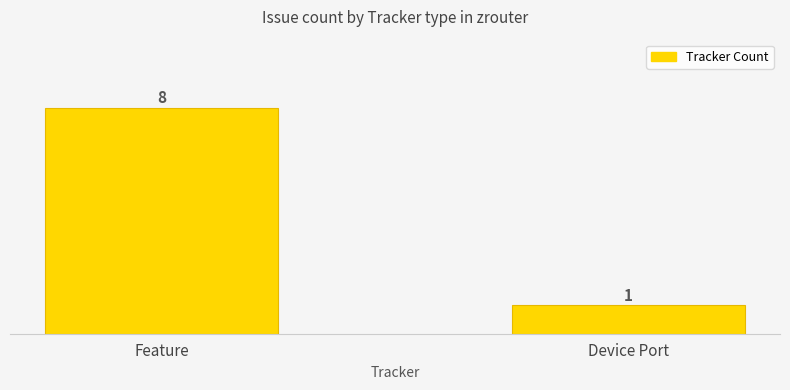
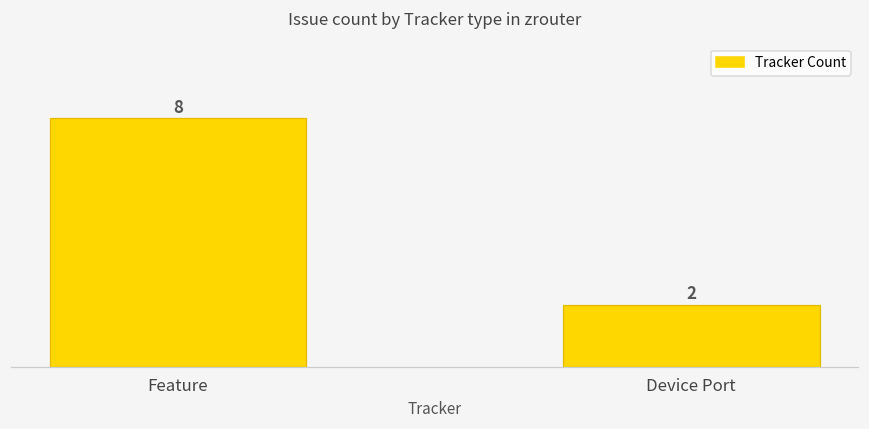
Device Port: 1 -> 2
